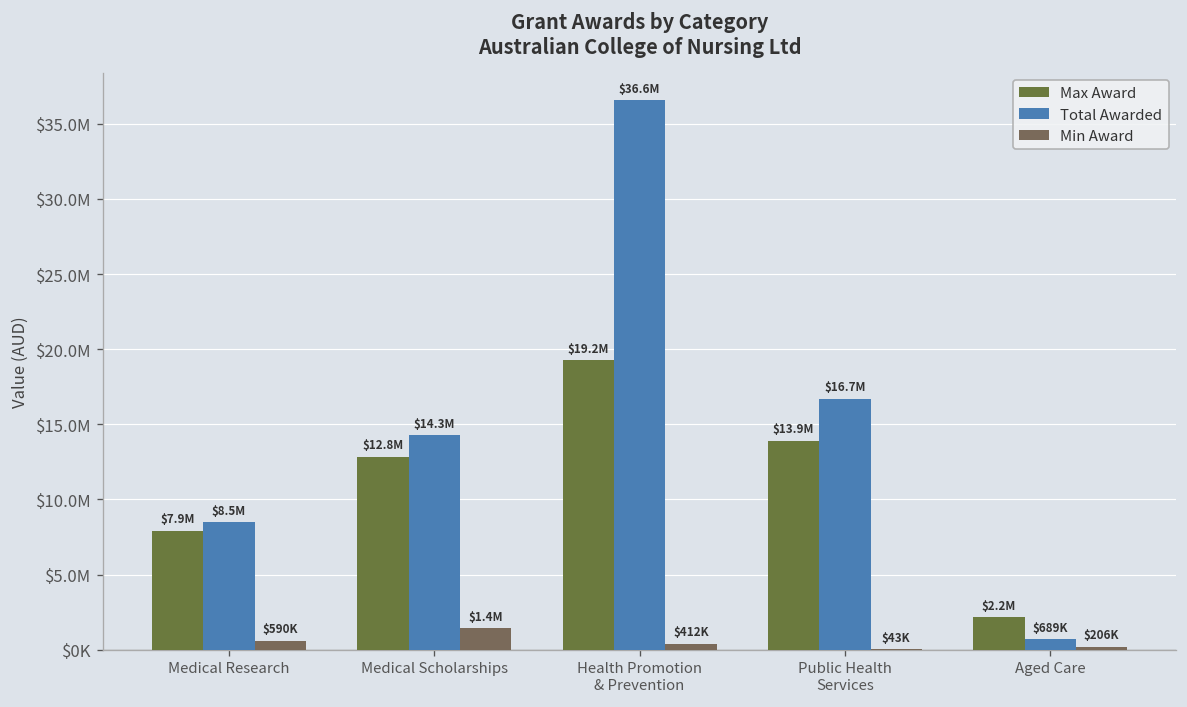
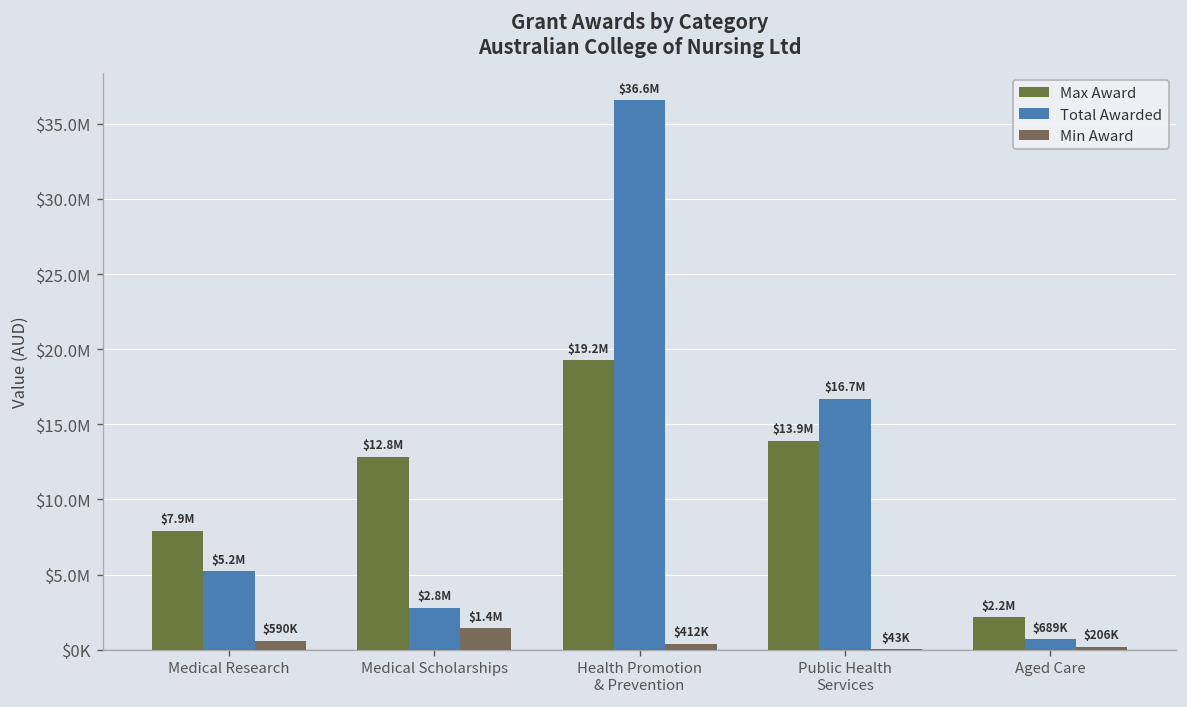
Total Awarded, Medical Research: $8.5M -> $5.2M
Total Awarded, Medical Scholarships: $14.3M -> $2.8M
